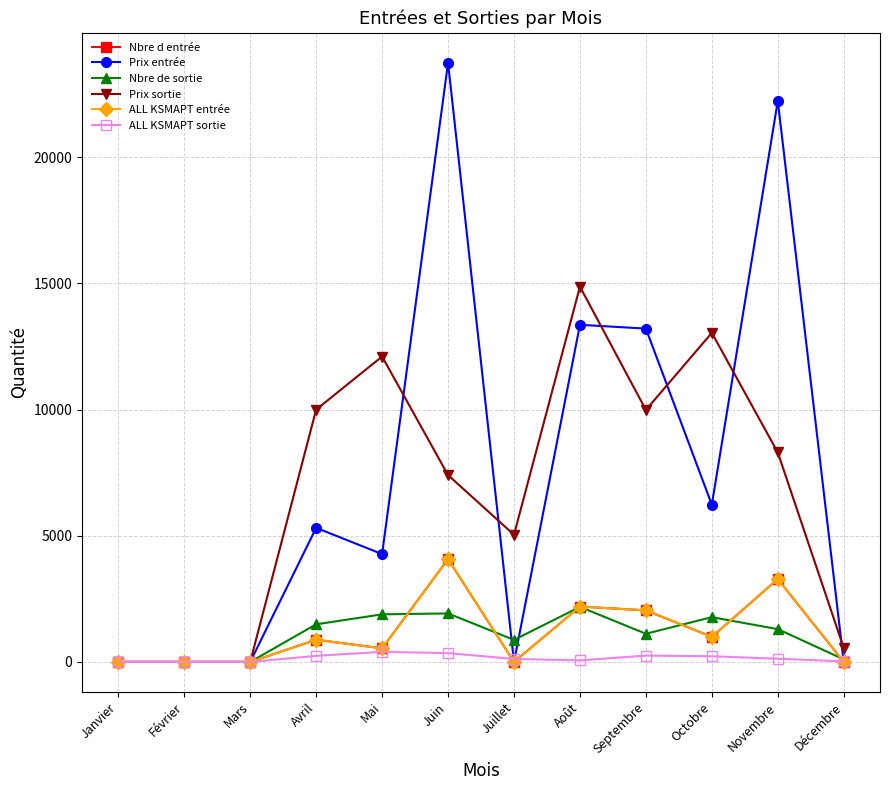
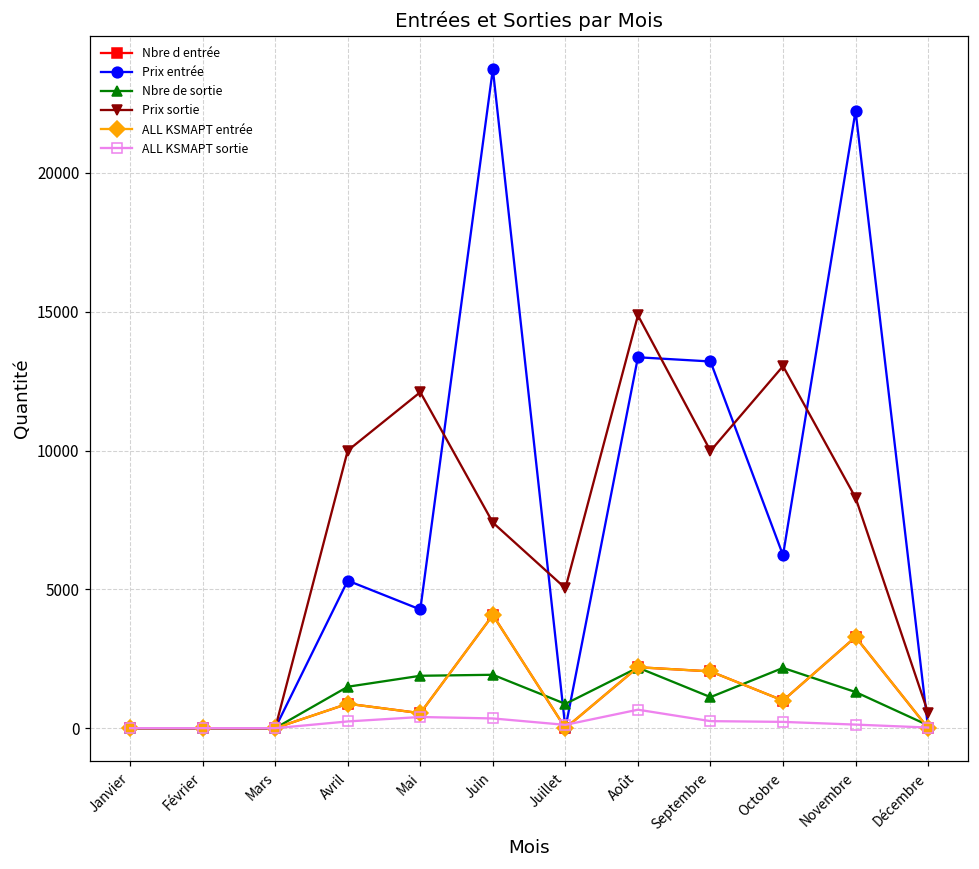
ALL KSMAPT sortie, Août: 100 -> 700
Nbre de sortie, Octobre: 1800 -> 2200
